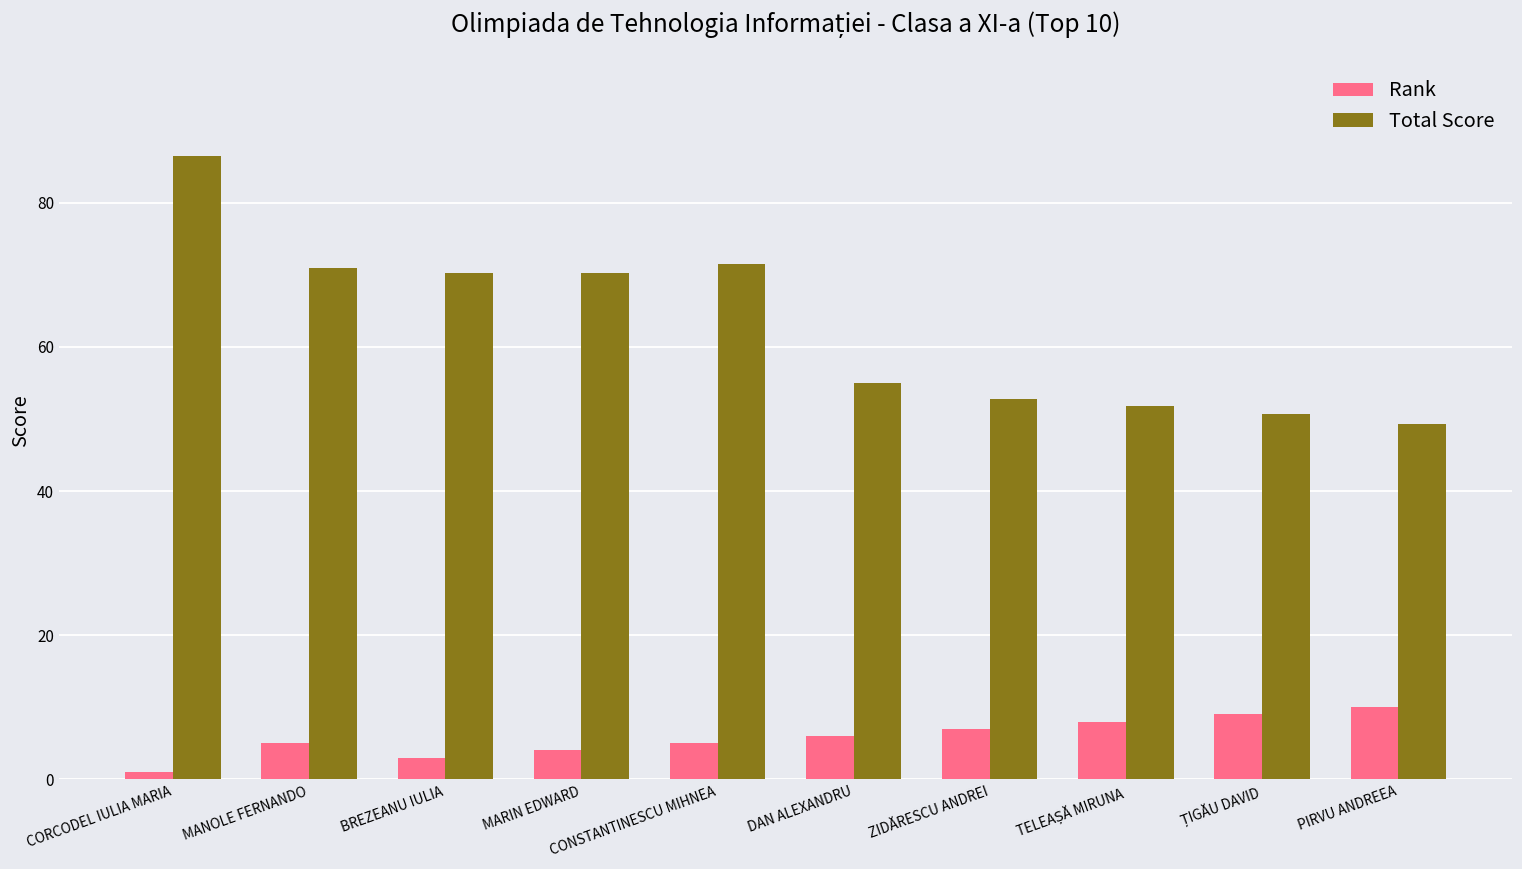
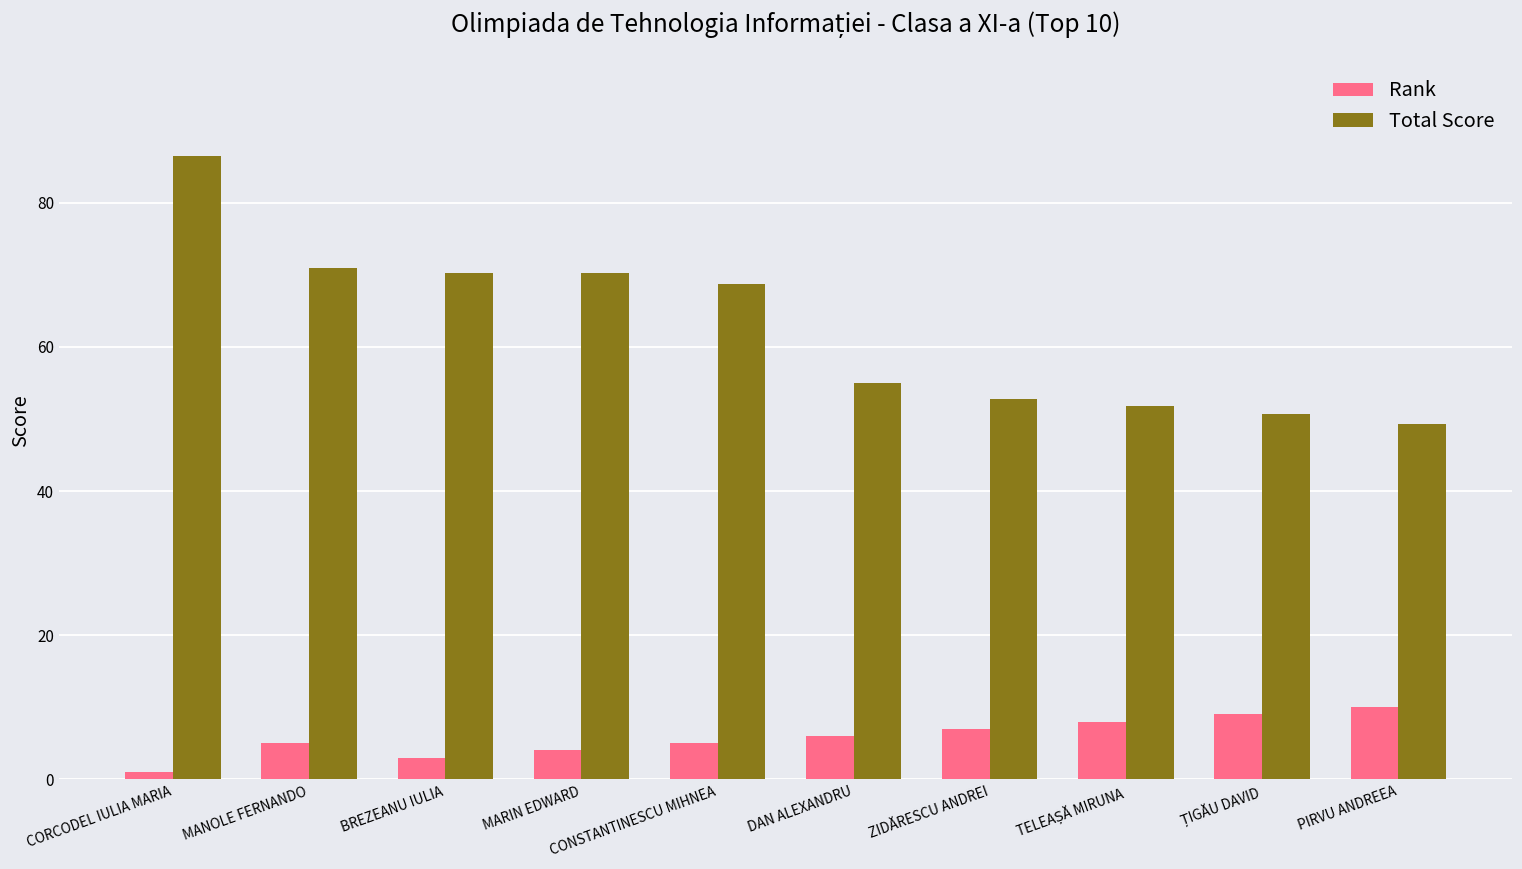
Total Score, CONSTANTINESCU MIHNEA: 72 -> 69
